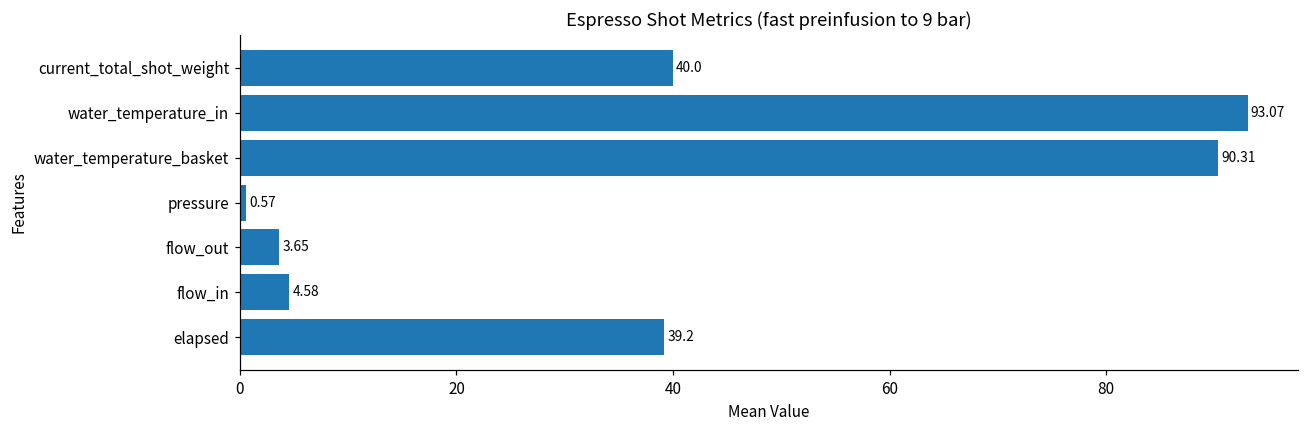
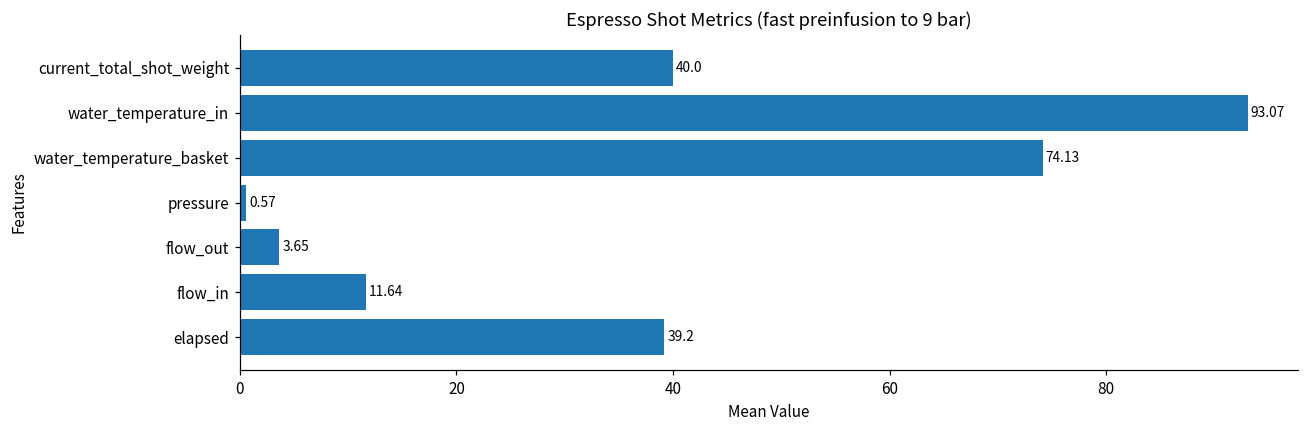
water_temperature_basket: 90.31 -> 74.13
flow_in: 4.58 -> 11.64
